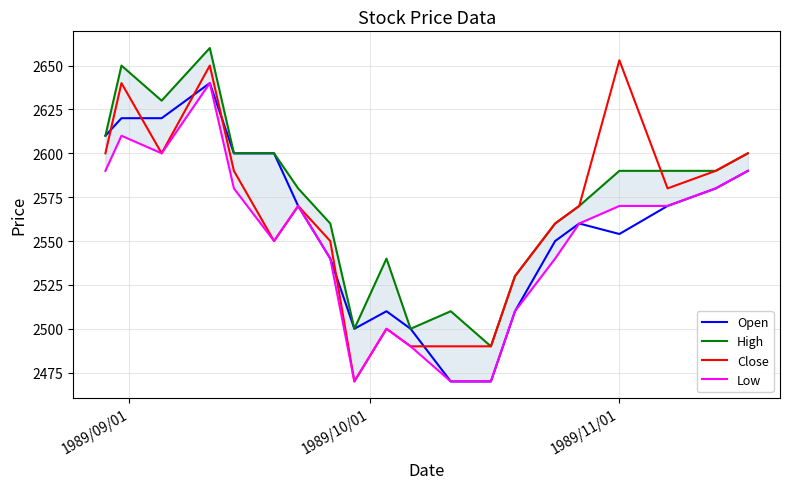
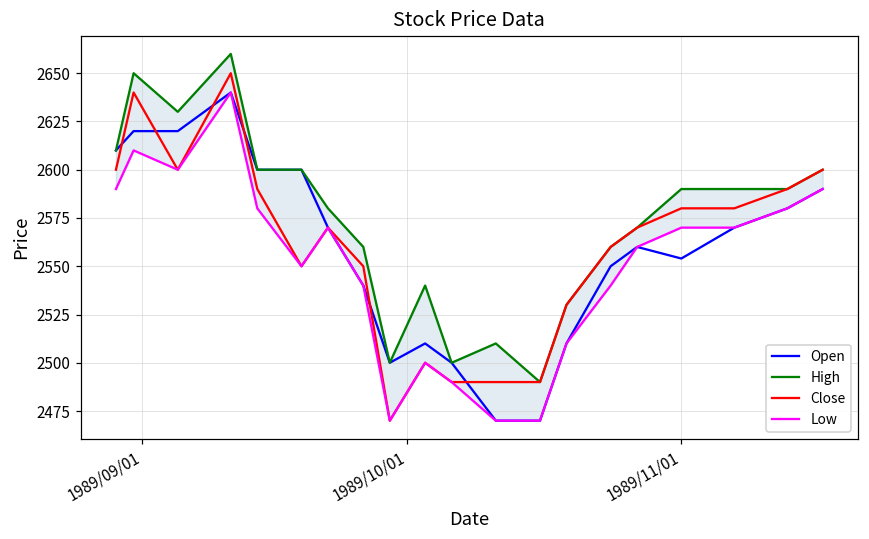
Close, 1989/11/01: 2653 -> 2580
